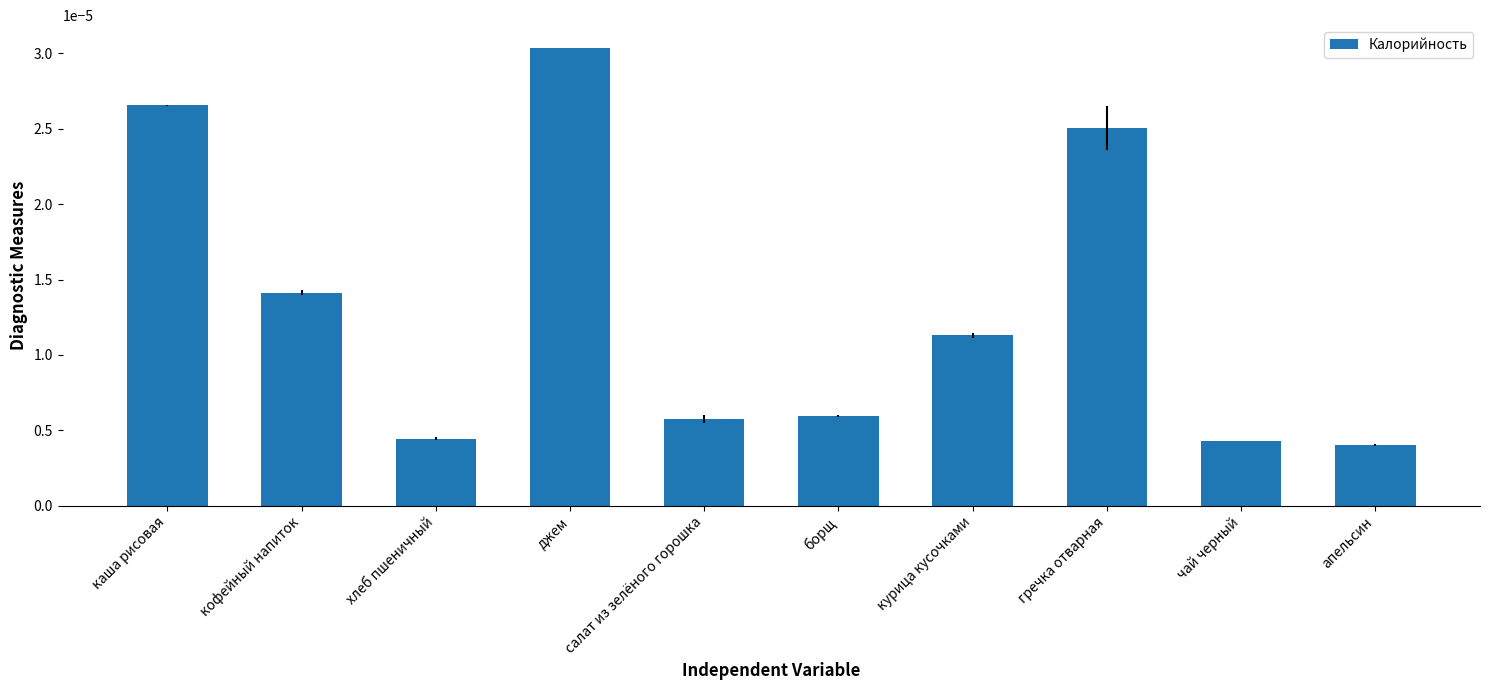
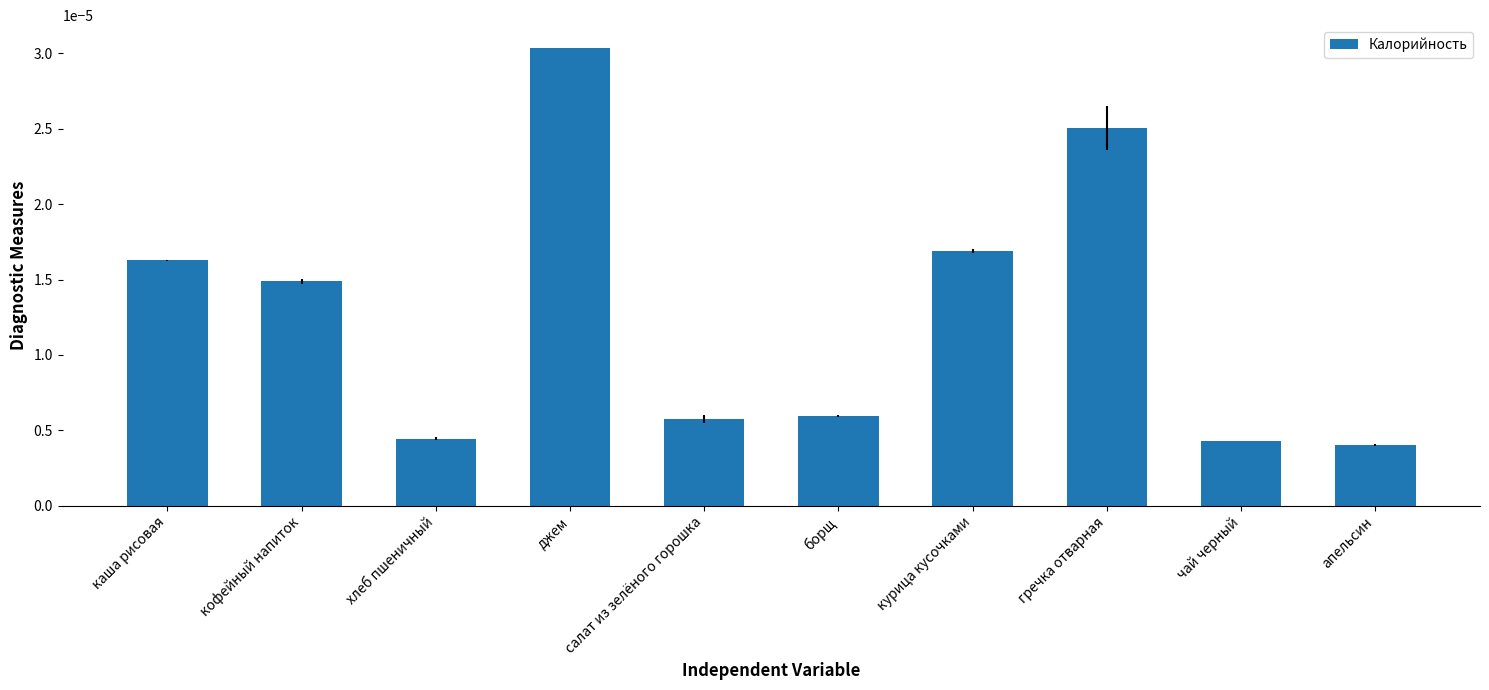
каша рисовая: 0.0000266 -> 0.0000163
кофейный напиток: 0.0000141 -> 0.0000149
курица кусочками: 0.0000113 -> 0.0000169
